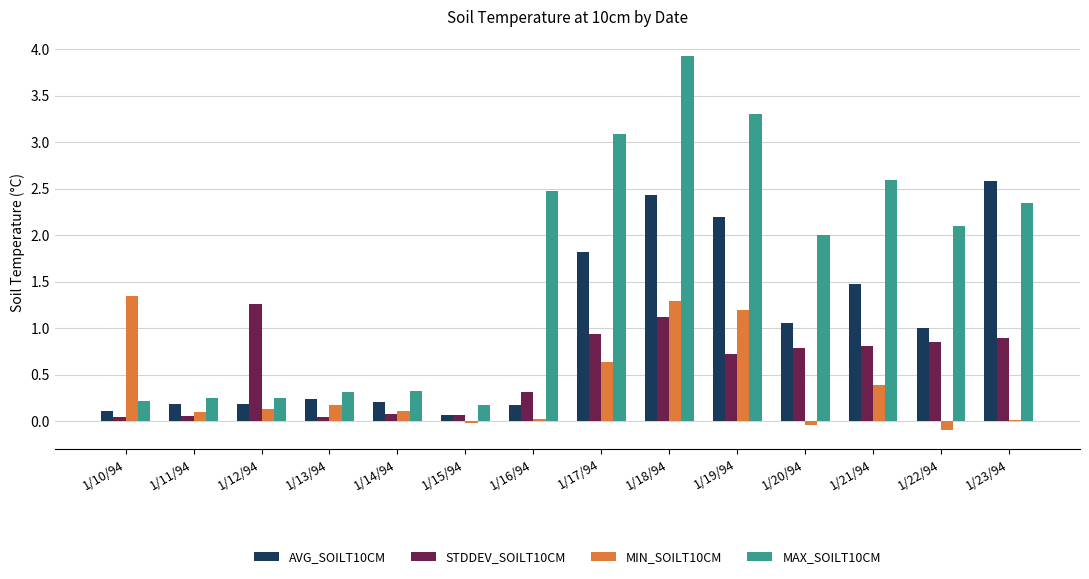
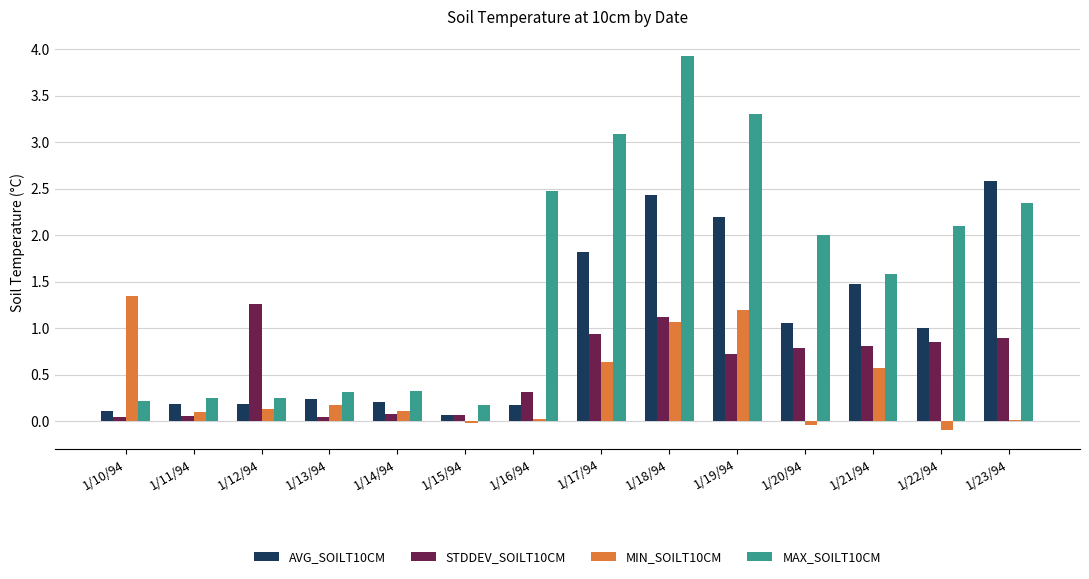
MIN_SOILT10CM, 1/18/94: 1.3 -> 1.1
MIN_SOILT10CM, 1/21/94: 0.4 -> 0.6
MAX_SOILT10CM, 1/21/94: 2.6 -> 1.6
